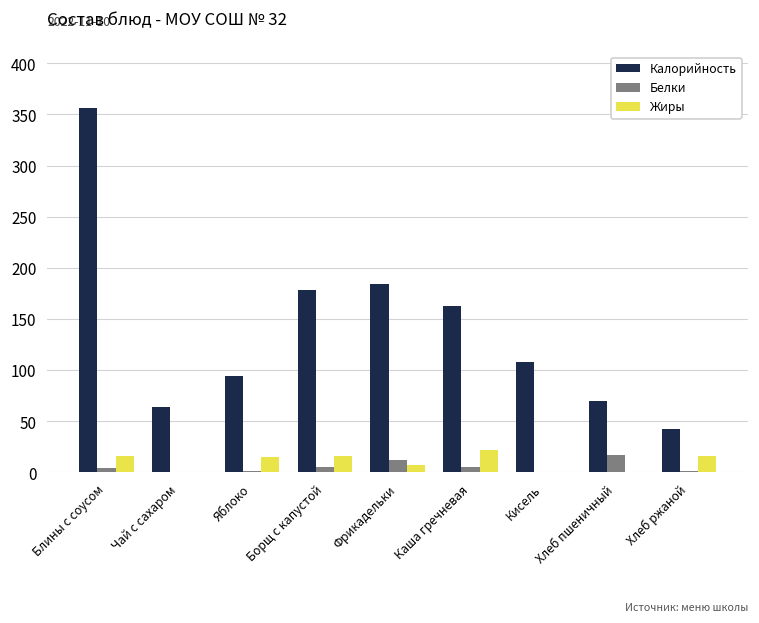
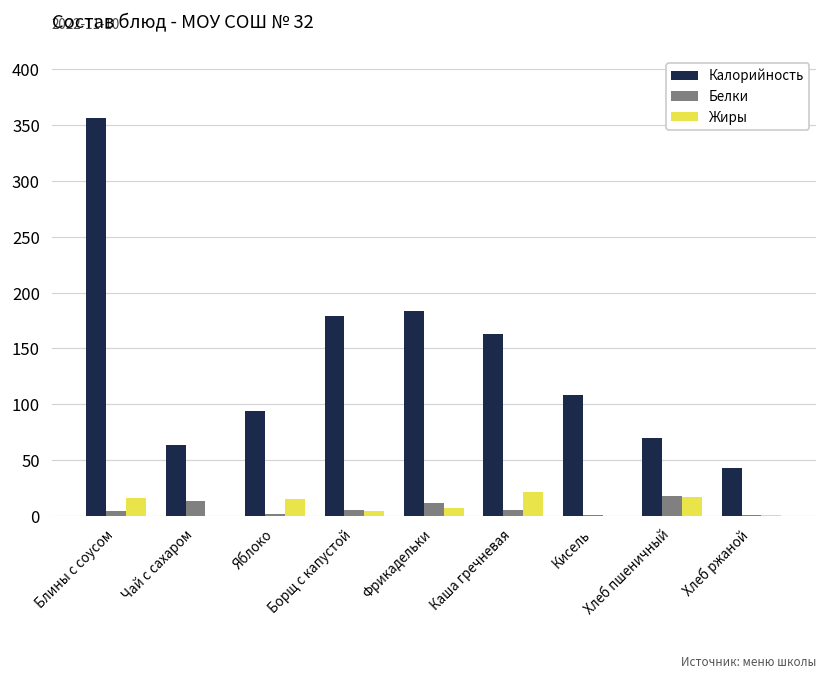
Белки, Чай с сахаром: 0 -> 10
Жиры, Борщ с капустой: 20 -> 0
Жиры, Хлеб пшеничный: 0 -> 20
Жиры, Хлеб ржаной: 20 -> 0
